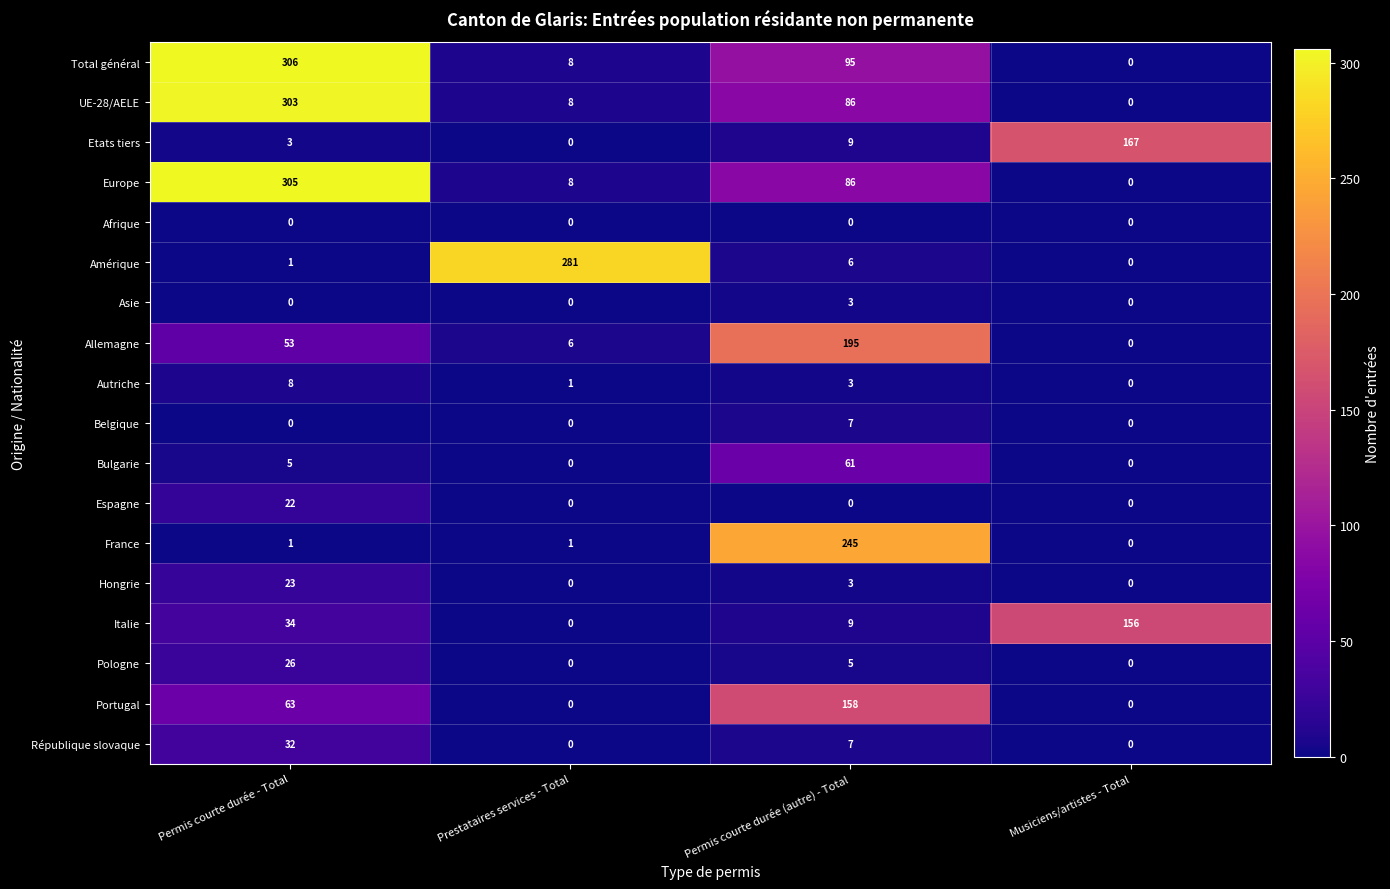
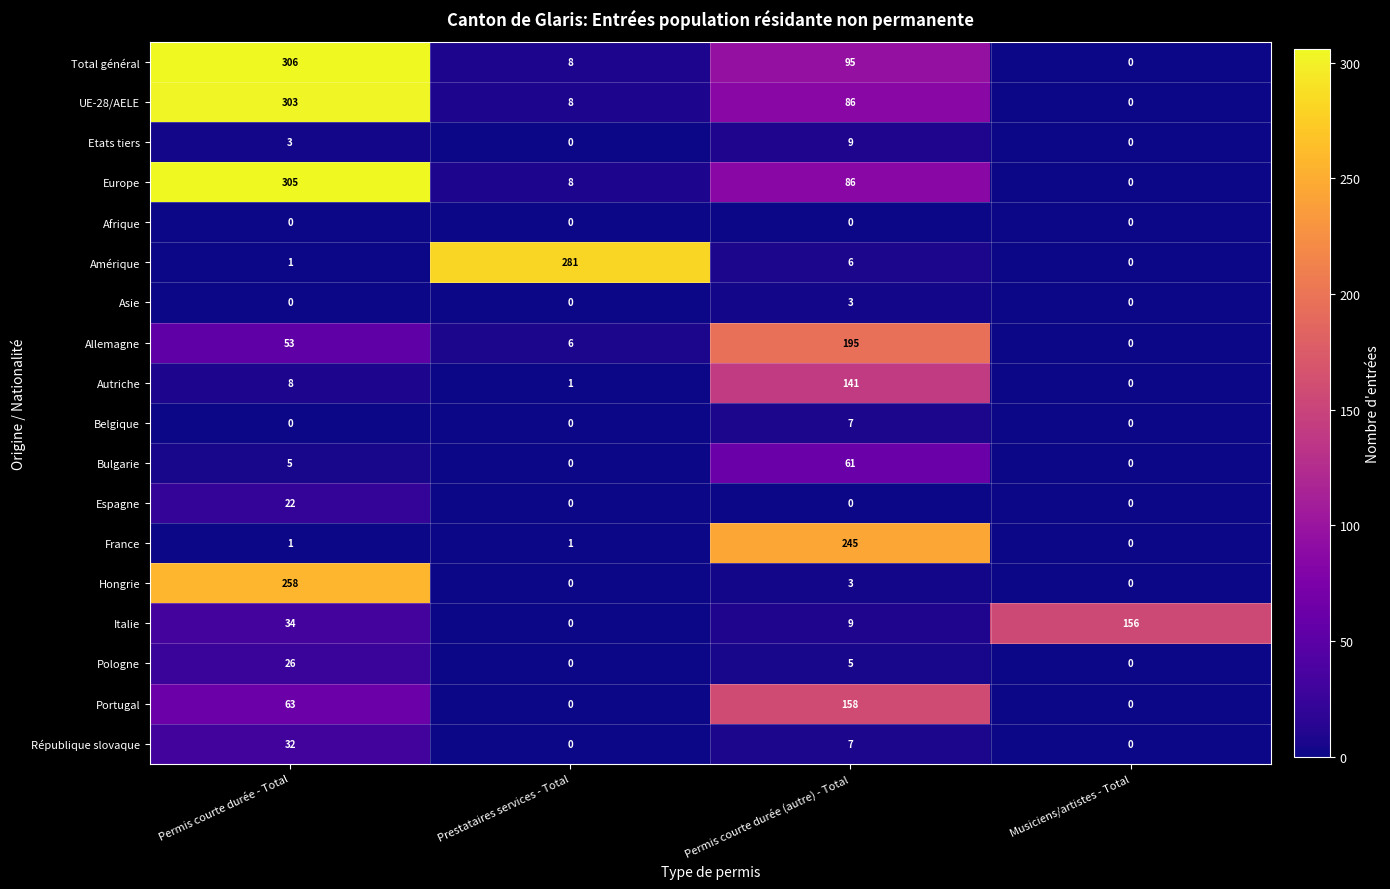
Etats tiers, Musiciens/artistes - Total: 167 -> 0
Autriche, Permis courte durée (autre) - Total: 3 -> 141
Hongrie, Permis courte durée - Total: 23 -> 258
